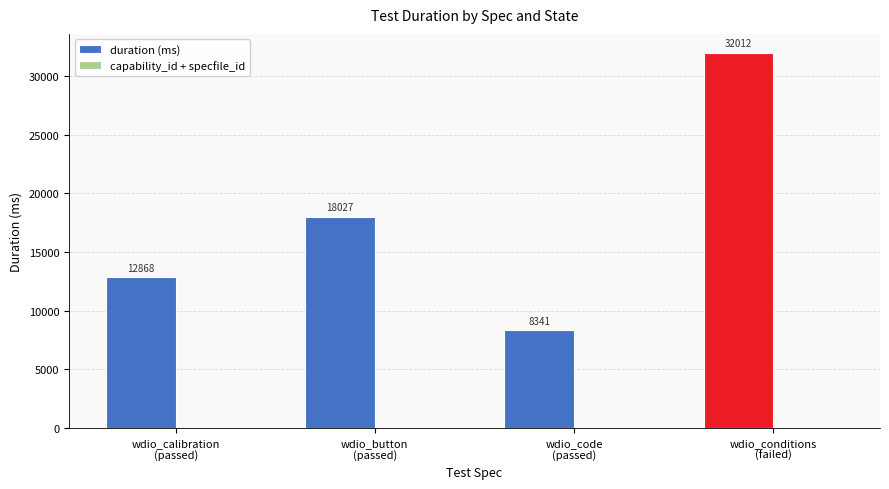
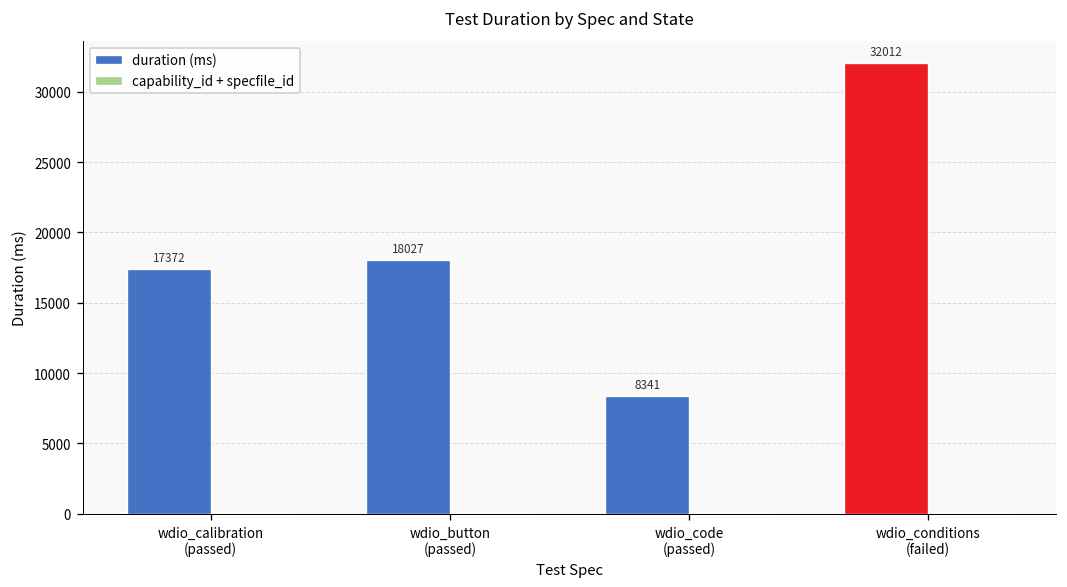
duration (ms), wdio_calibration (passed): 12868 -> 17372
